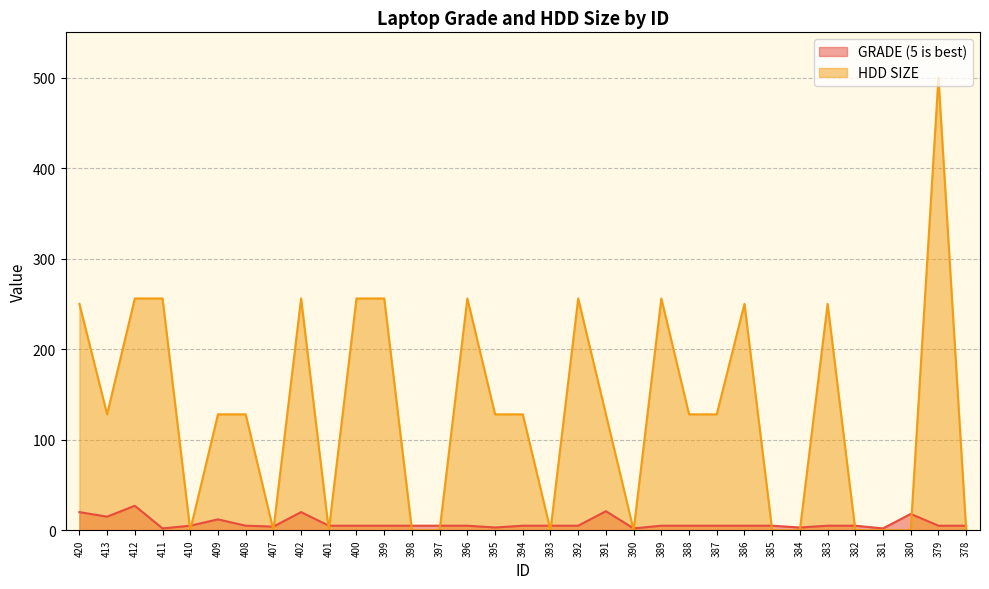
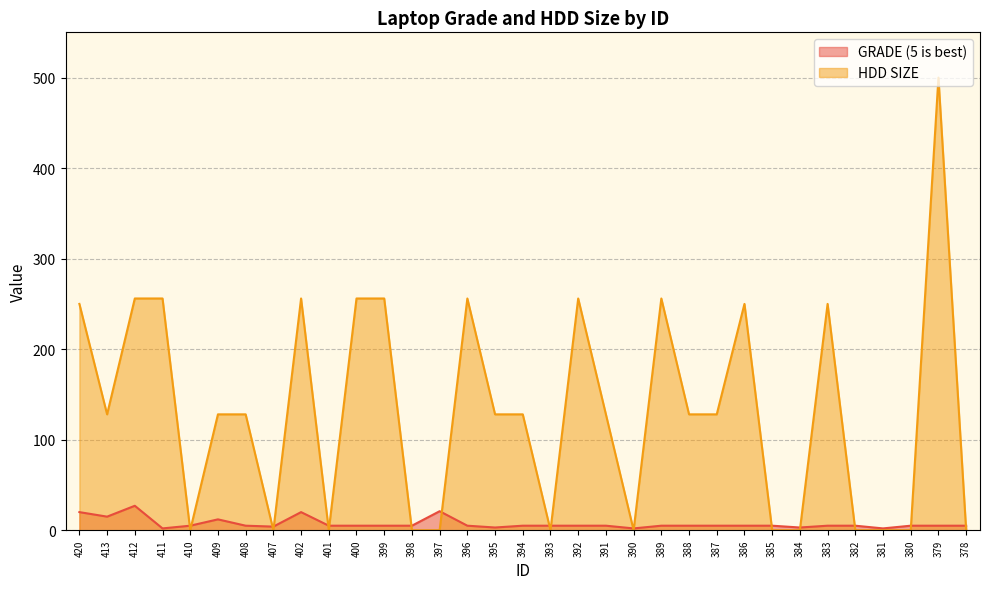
GRADE (5 is best), 397: 10 -> 20
GRADE (5 is best), 391: 20 -> 10
GRADE (5 is best), 380: 20 -> 10
